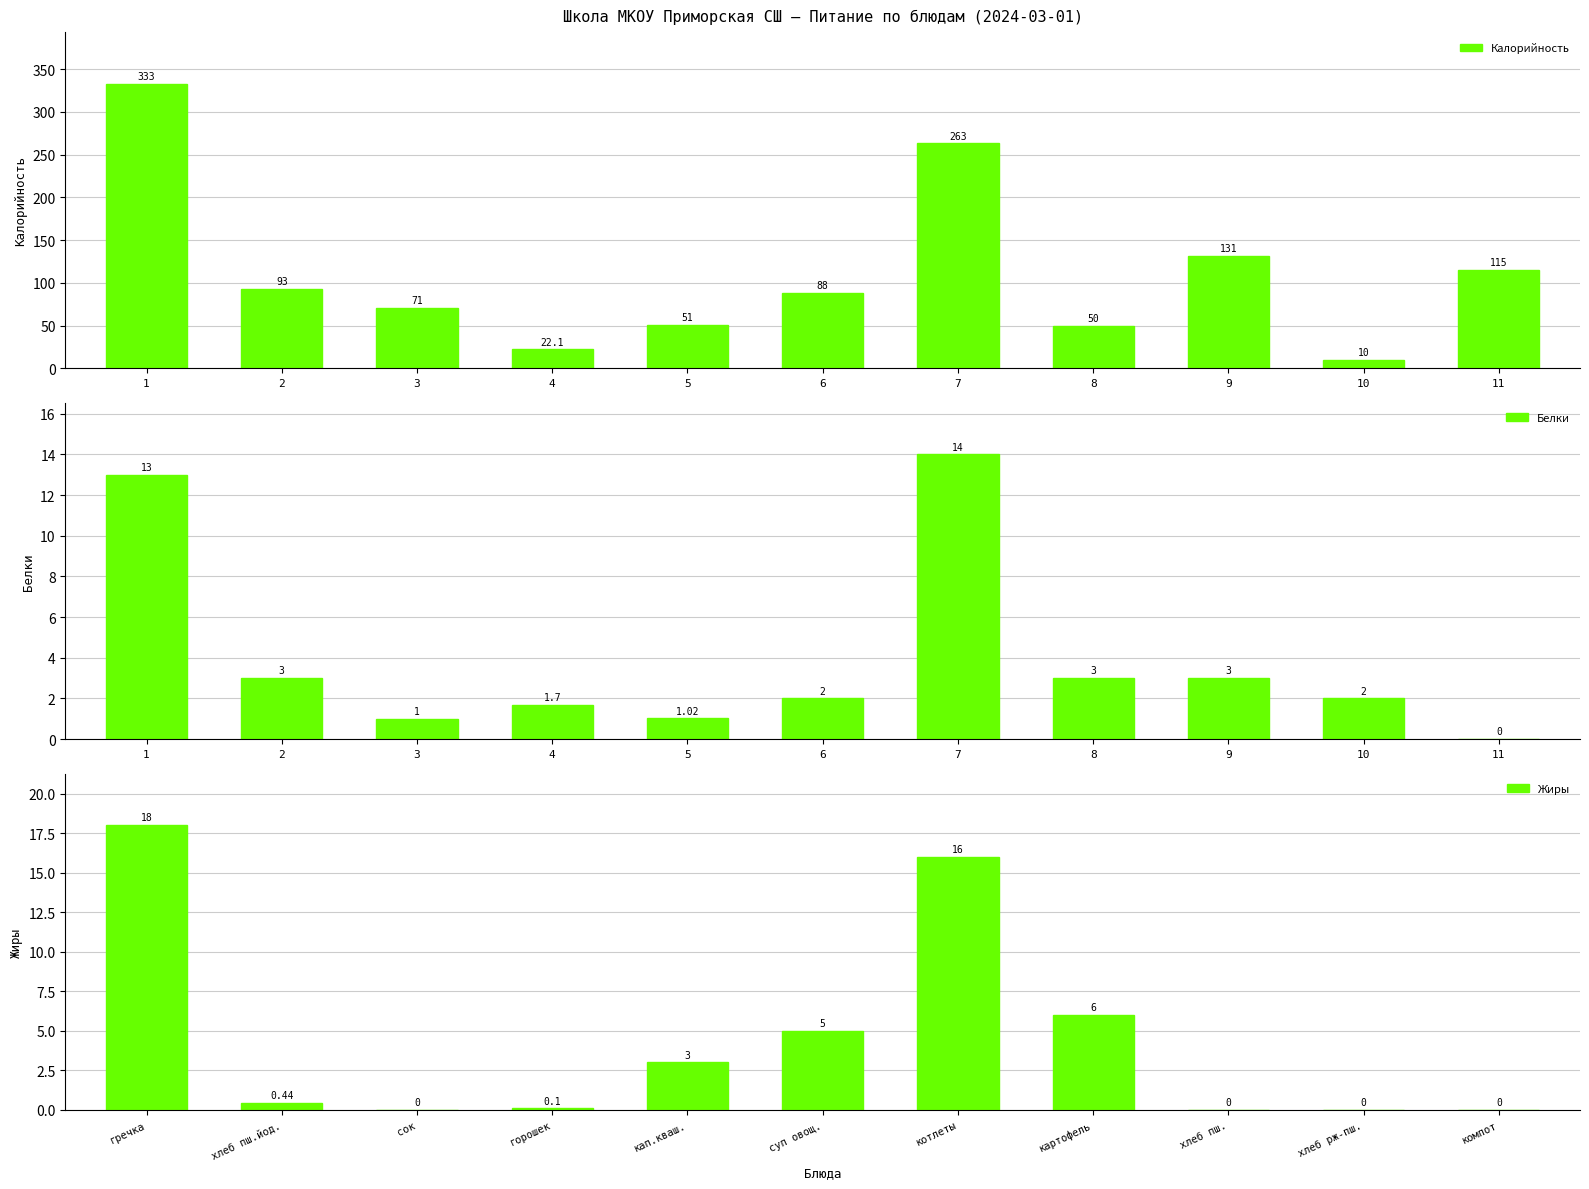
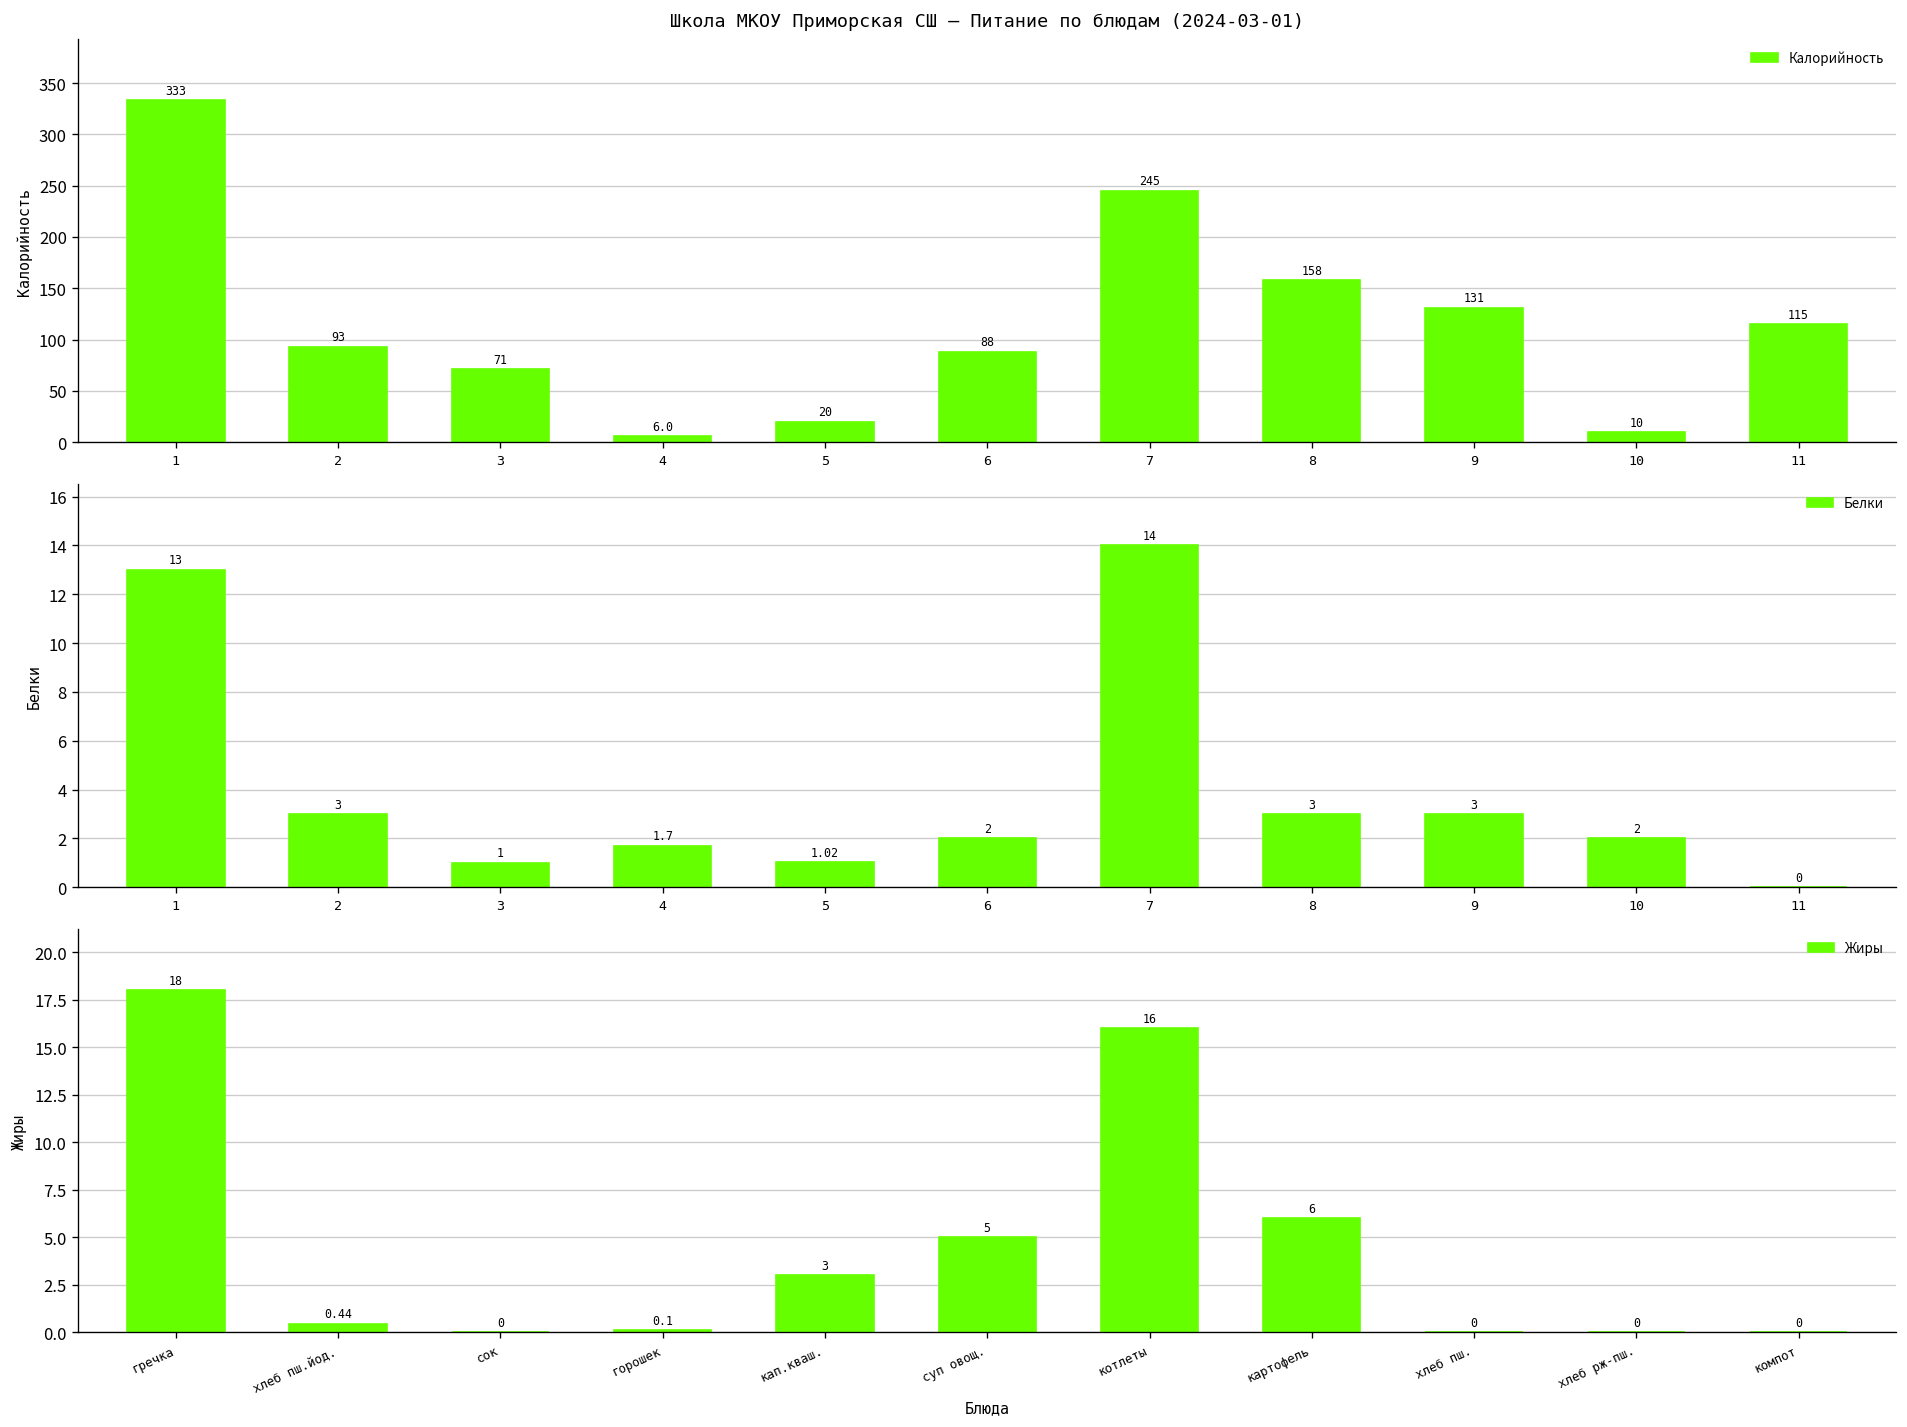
Школа МКОУ Приморская СШ — Питание по блюдам (2024-03-01), 4: 22.1 -> 6.0
Школа МКОУ Приморская СШ — Питание по блюдам (2024-03-01), 5: 51 -> 20
Школа МКОУ Приморская СШ — Питание по блюдам (2024-03-01), 7: 263 -> 245
Школа МКОУ Приморская СШ — Питание по блюдам (2024-03-01), 8: 50 -> 158
